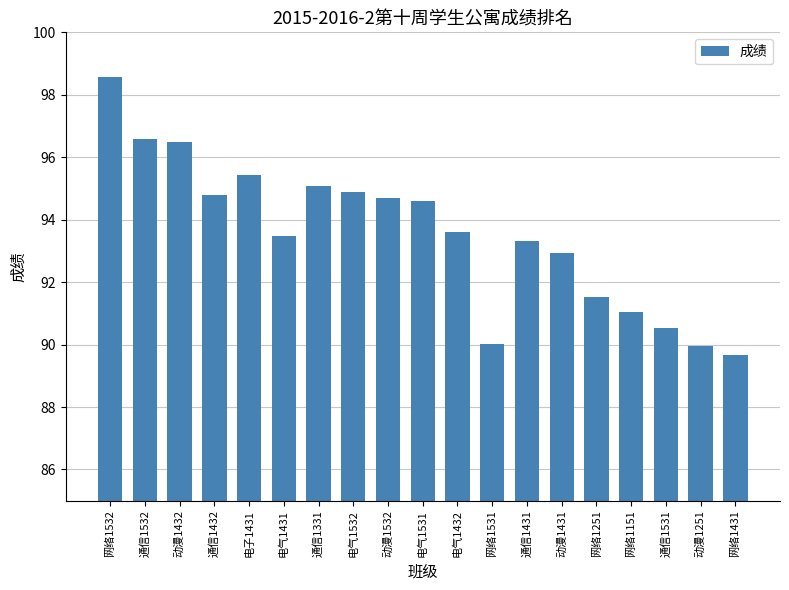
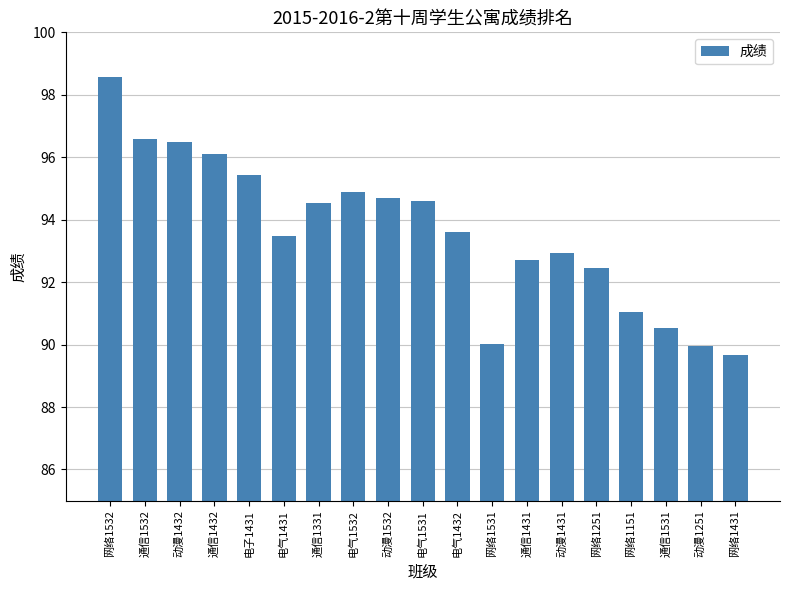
通信1432: 94.8 -> 96.1
通信1331: 95.1 -> 94.5
通信1431: 93.3 -> 92.7
网络1251: 91.5 -> 92.4
